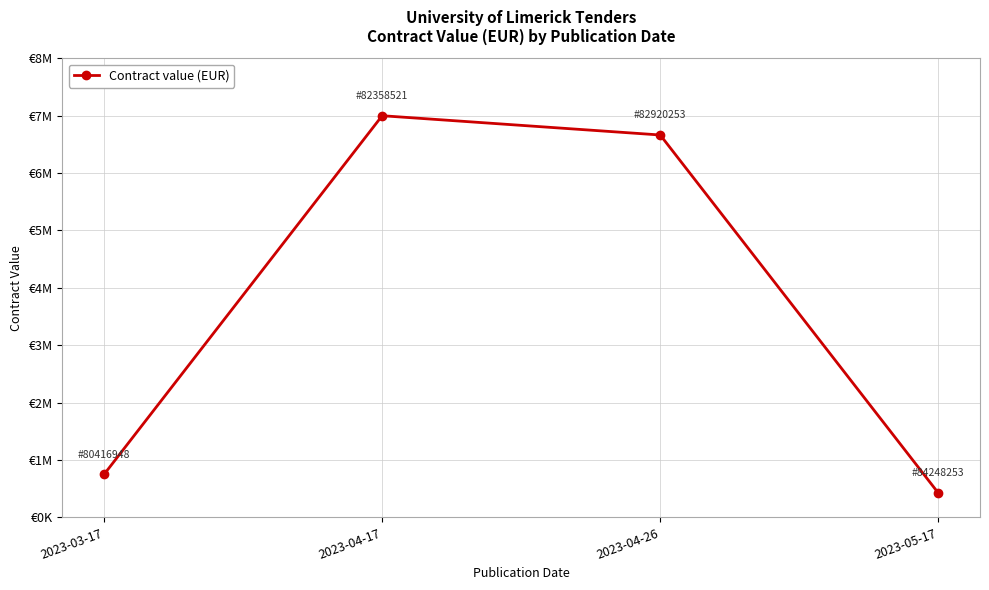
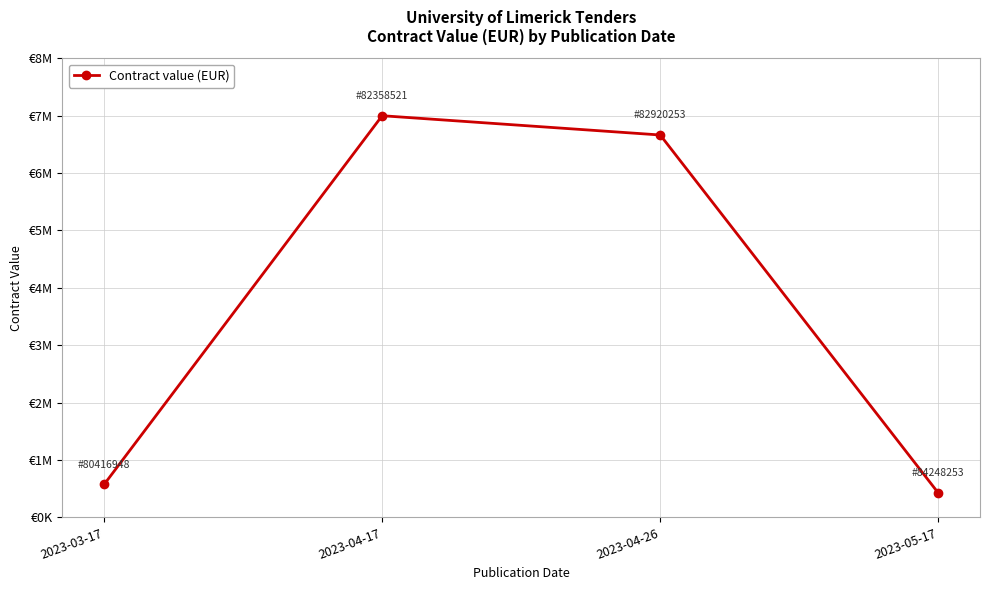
2023-03-17: €800000 -> €600000
